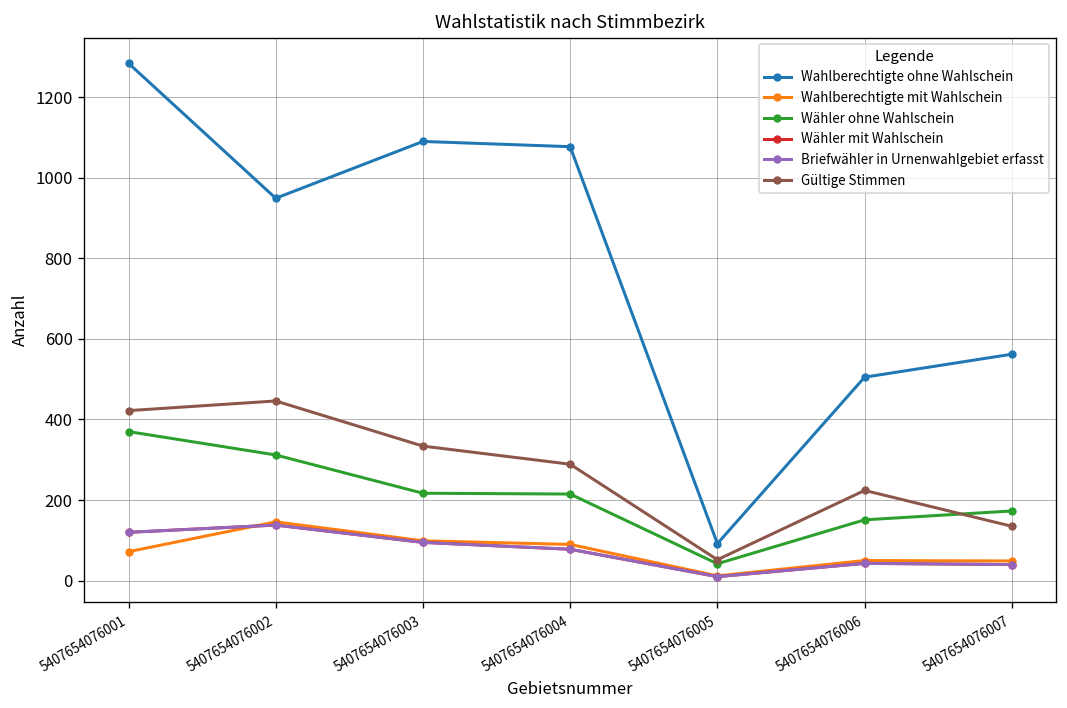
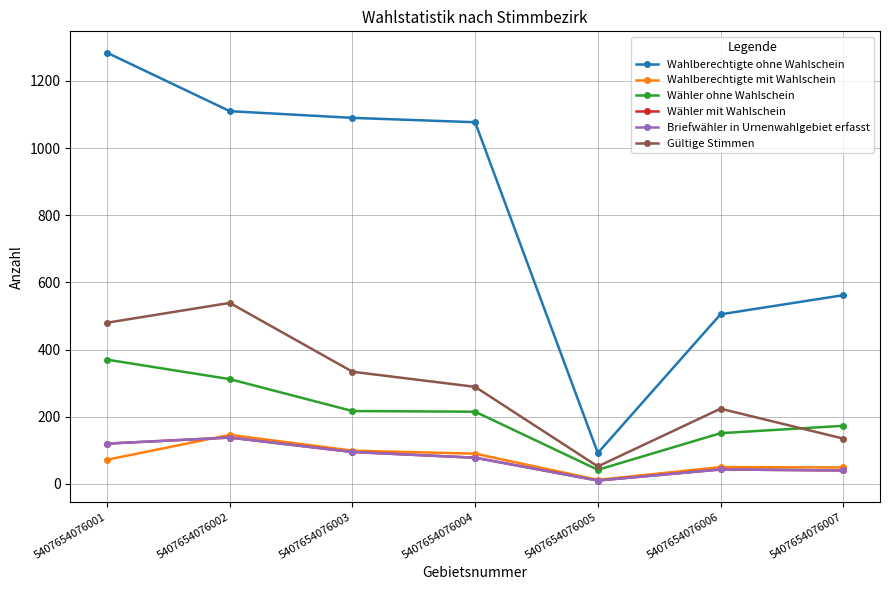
Gültige Stimmen, 5407654076001: 420 -> 480
Wahlberechtigte ohne Wahlschein, 5407654076002: 950 -> 1110
Gültige Stimmen, 5407654076002: 450 -> 540
